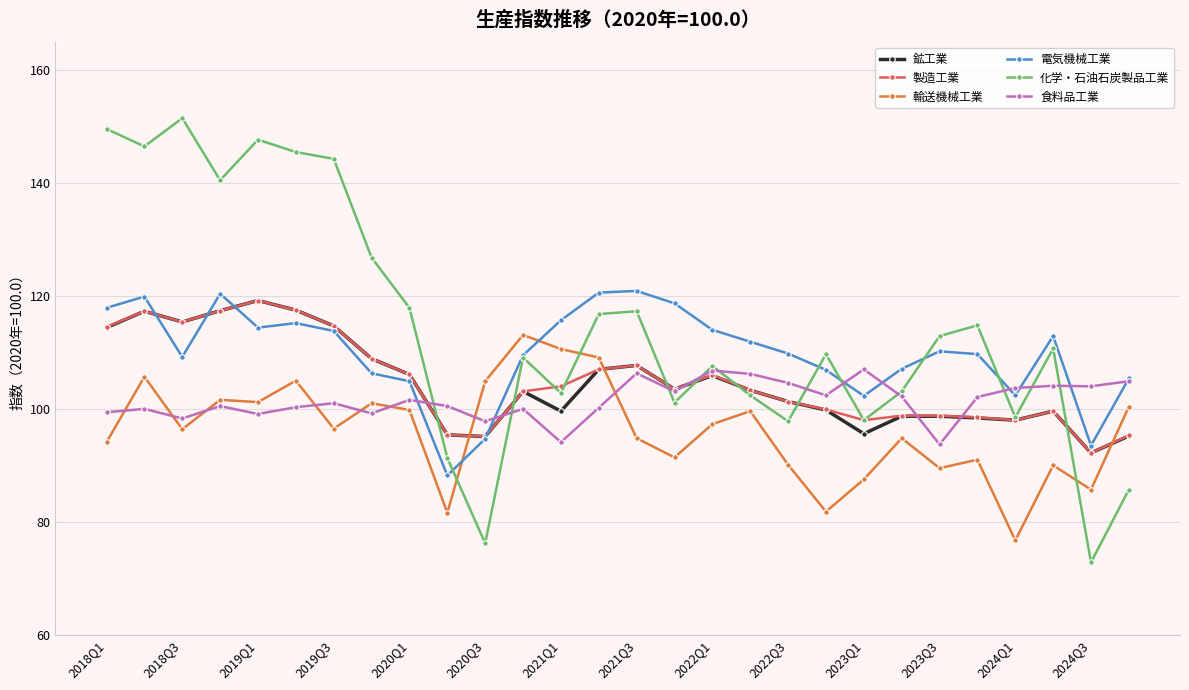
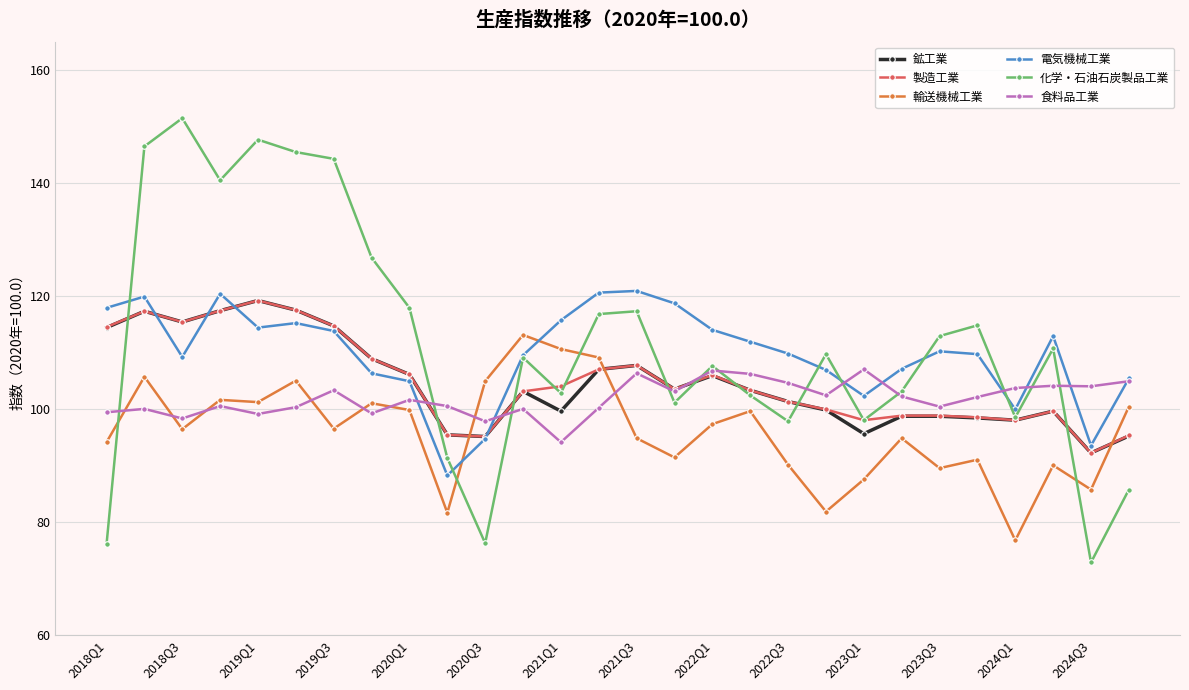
化学・石油石炭製品工業, 2018Q1: 150 -> 76
食料品工業, 2019Q3: 101 -> 103
食料品工業, 2023Q3: 94 -> 100
電気機械工業, 2024Q1: 102 -> 100
